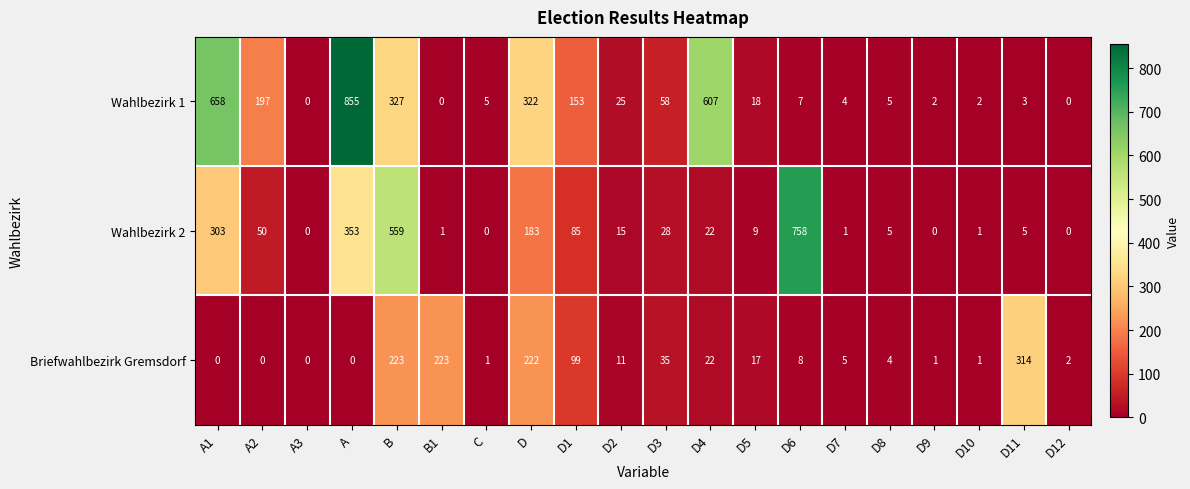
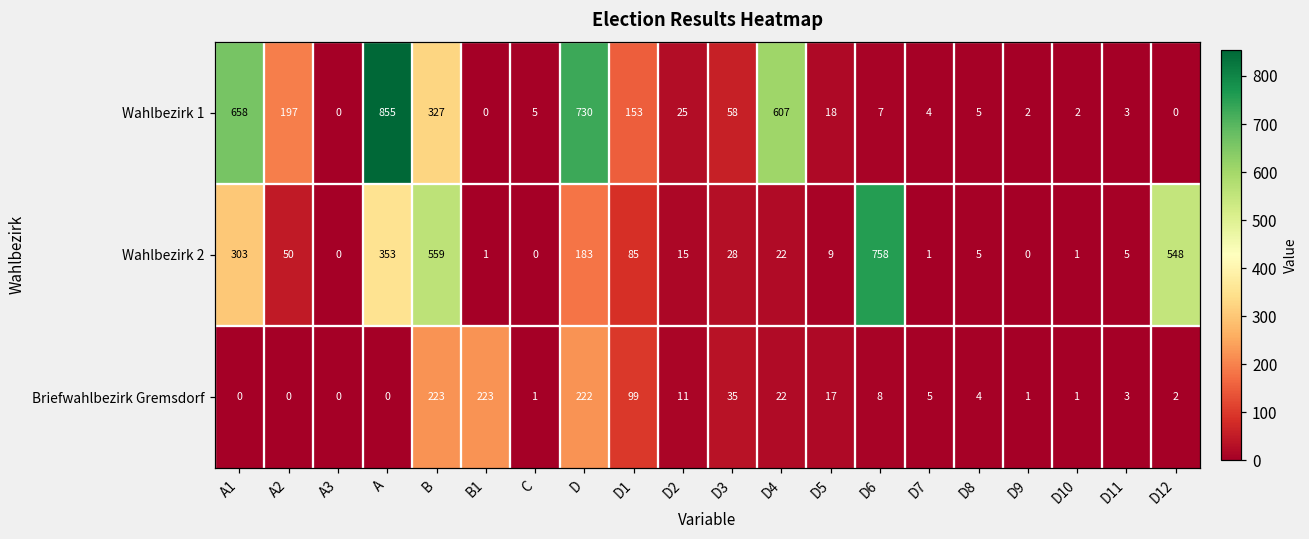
Wahlbezirk 1, D: 322 -> 730
Wahlbezirk 2, D12: 0 -> 548
Briefwahlbezirk Gremsdorf, D11: 314 -> 3
